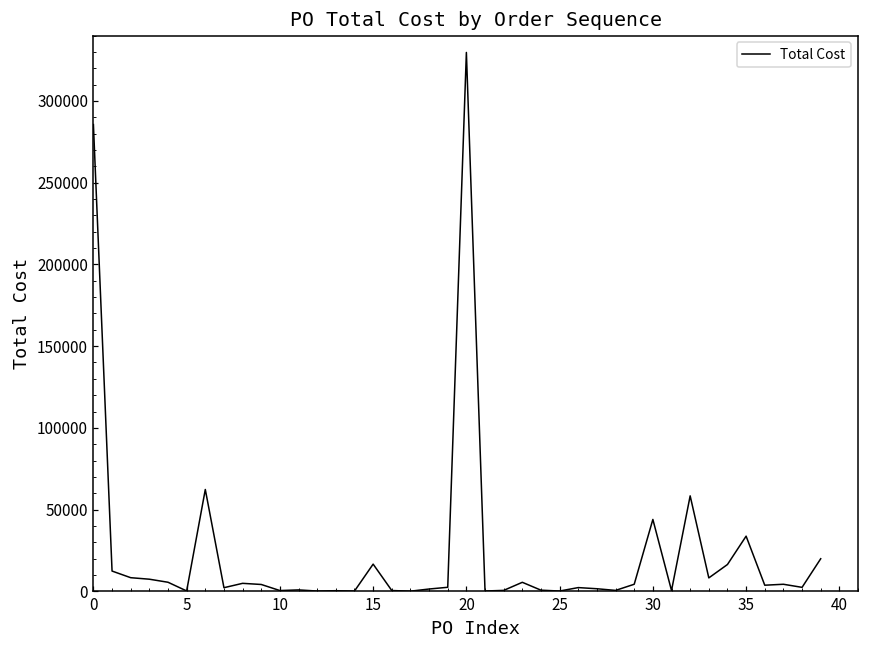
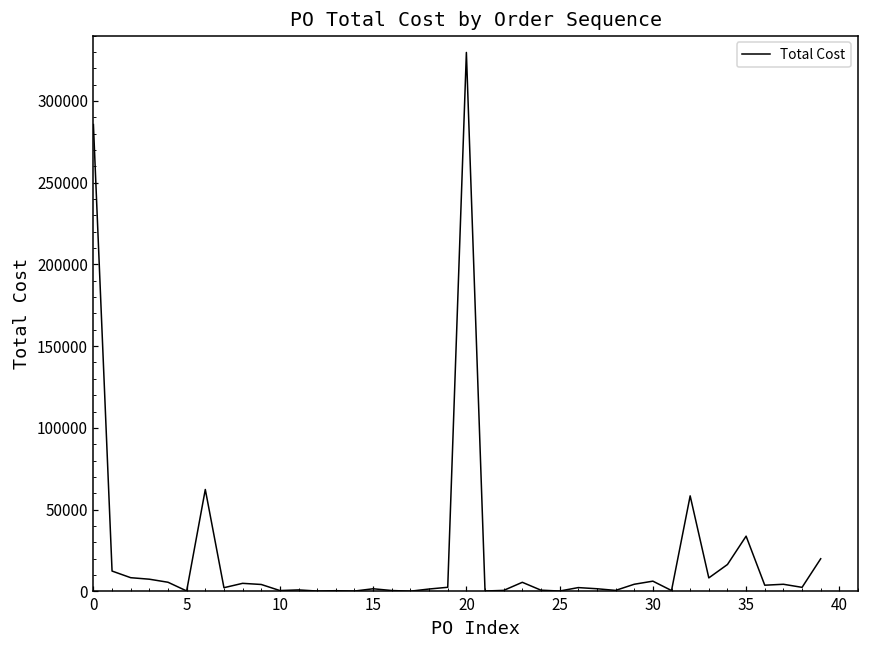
15: 17000 -> 2000
30: 44000 -> 6000
